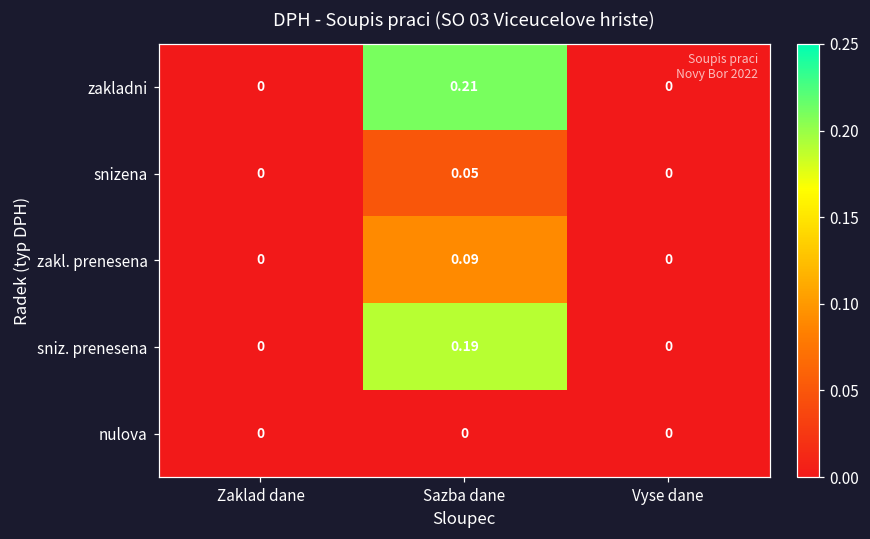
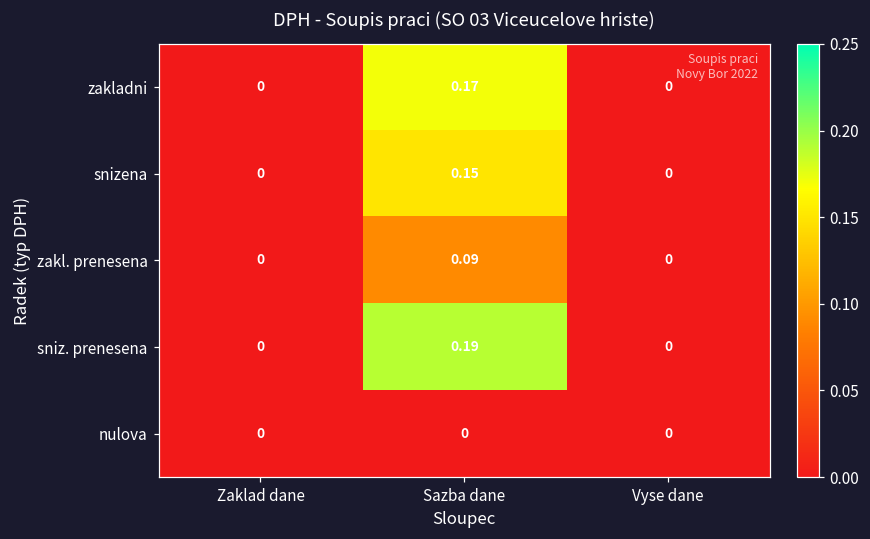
zakladni, Sazba dane: 0.21 -> 0.17
snizena, Sazba dane: 0.05 -> 0.15
